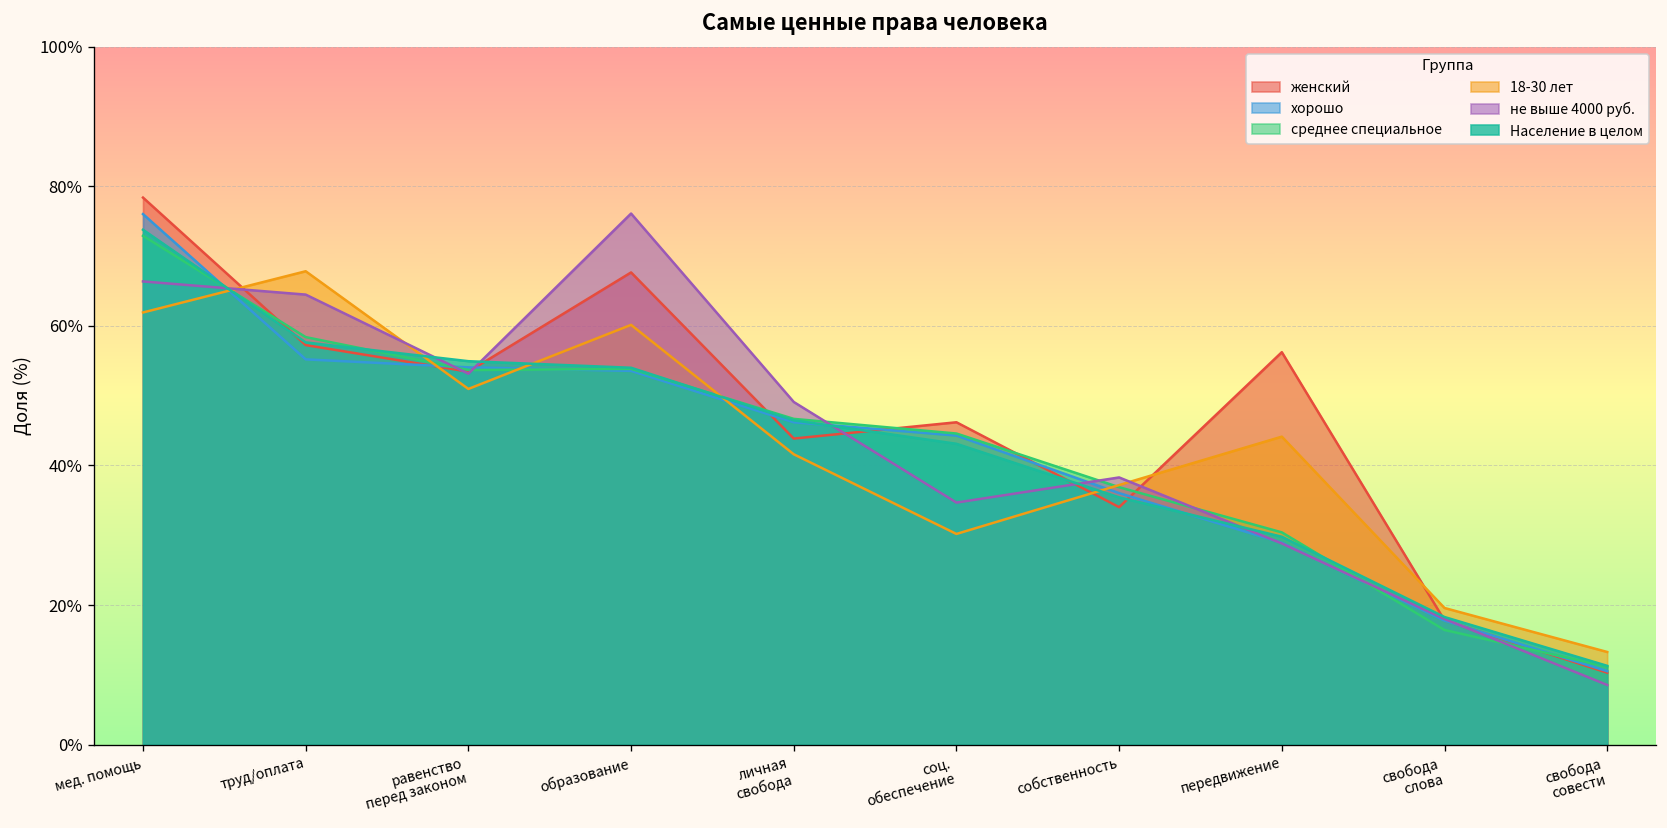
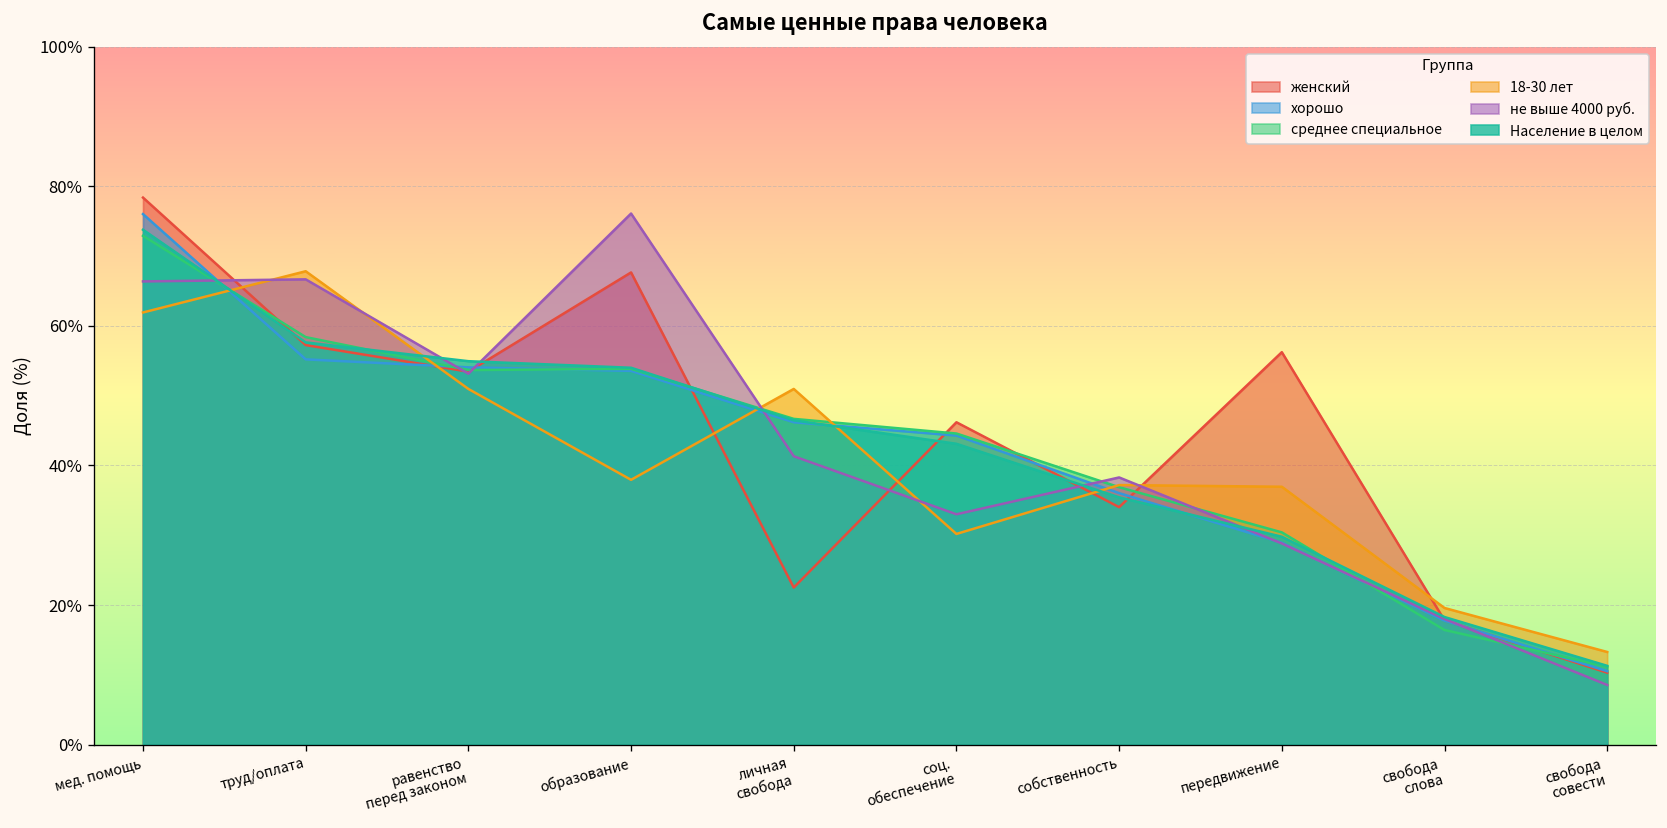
не выше 4000 руб., труд/оплата: 64% -> 67%
18-30 лет, образование: 60% -> 38%
женский, личная свобода: 44% -> 23%
18-30 лет, личная свобода: 42% -> 51%
не выше 4000 руб., личная свобода: 49% -> 41%
не выше 4000 руб., соц. обеспечение: 35% -> 33%
18-30 лет, передвижение: 44% -> 37%
